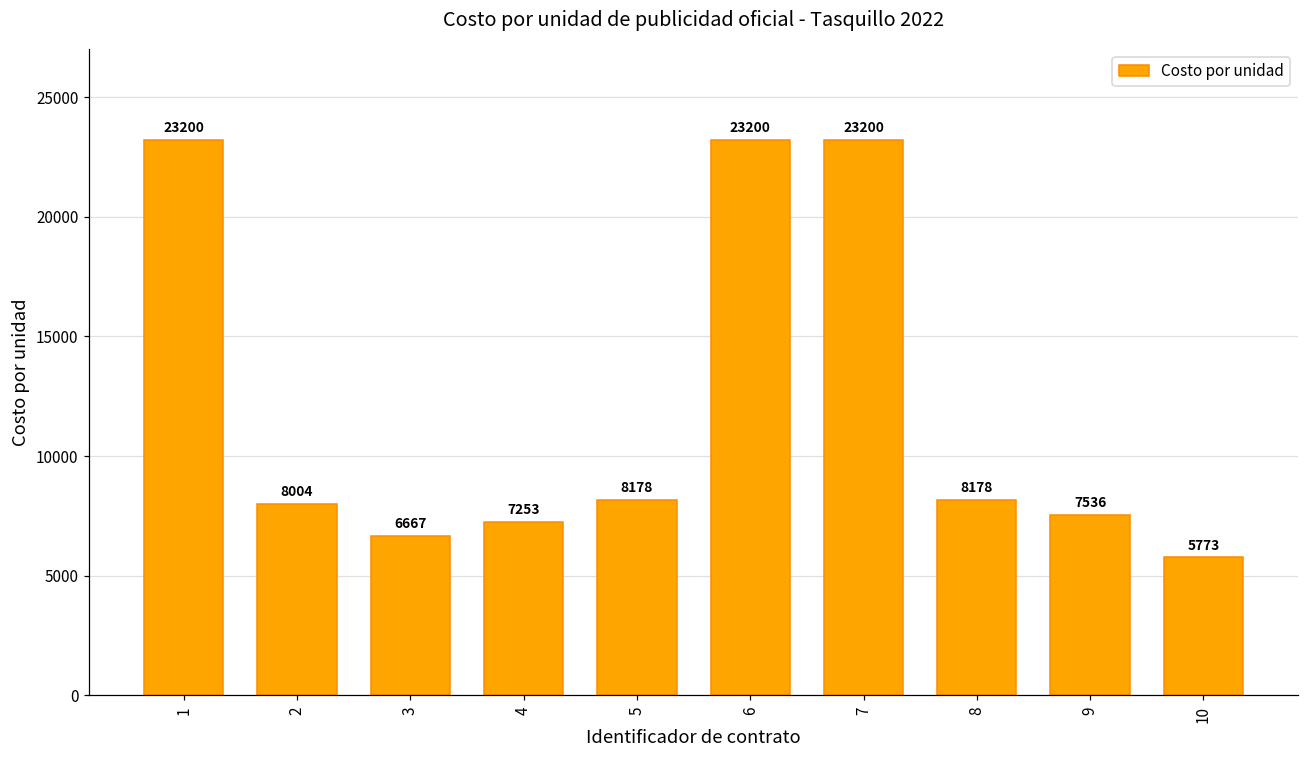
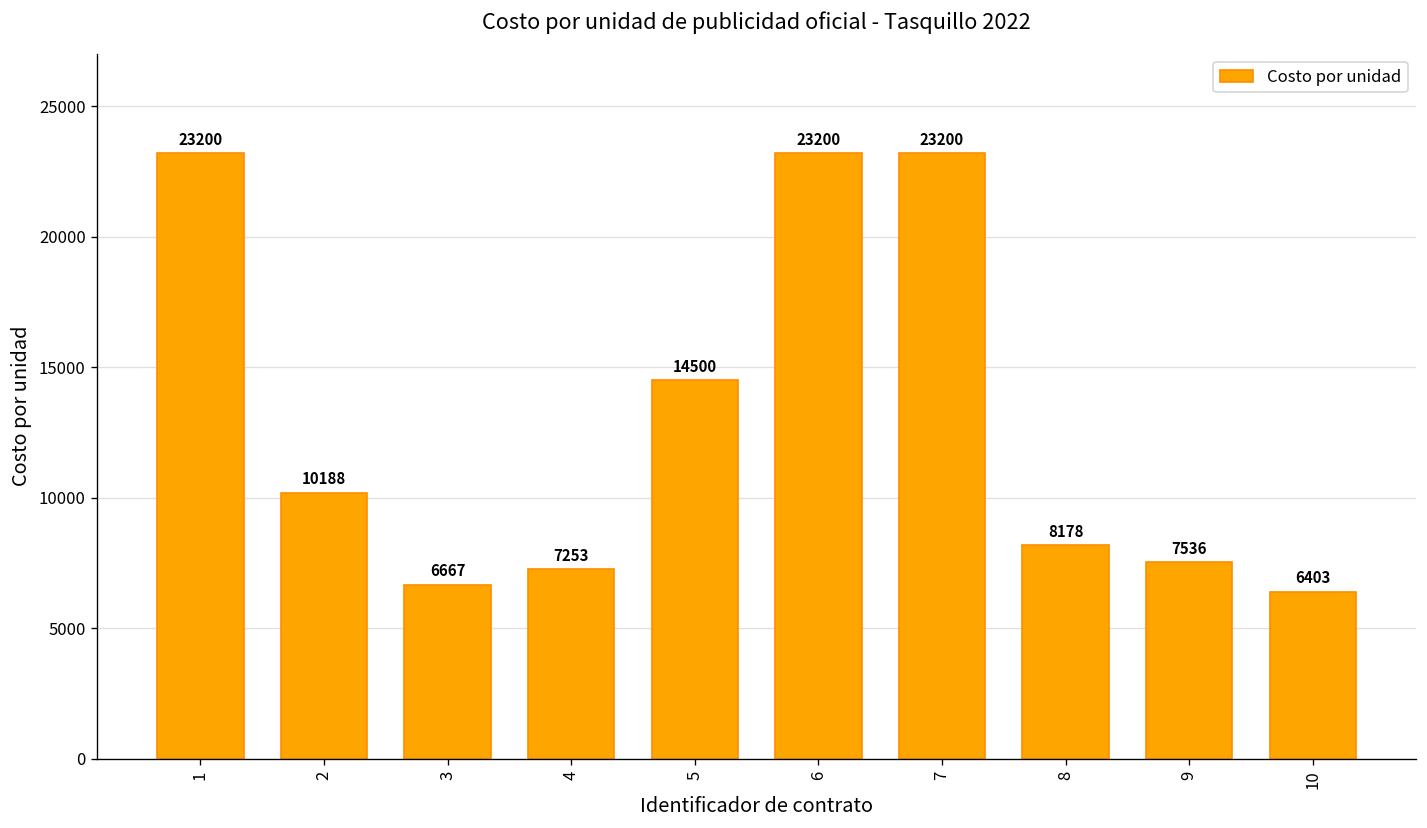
2: 8004 -> 10188
5: 8178 -> 14500
10: 5773 -> 6403
